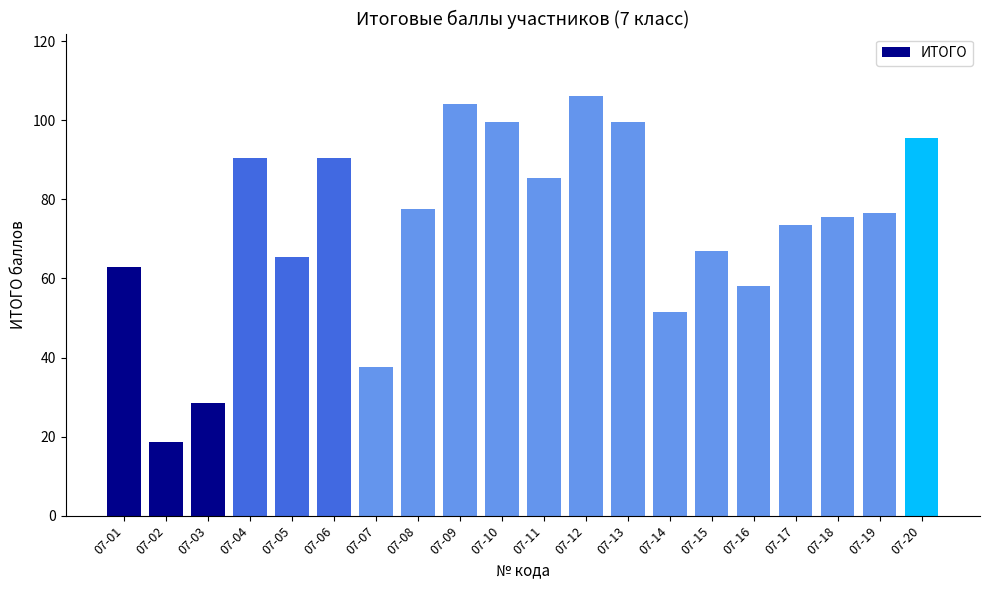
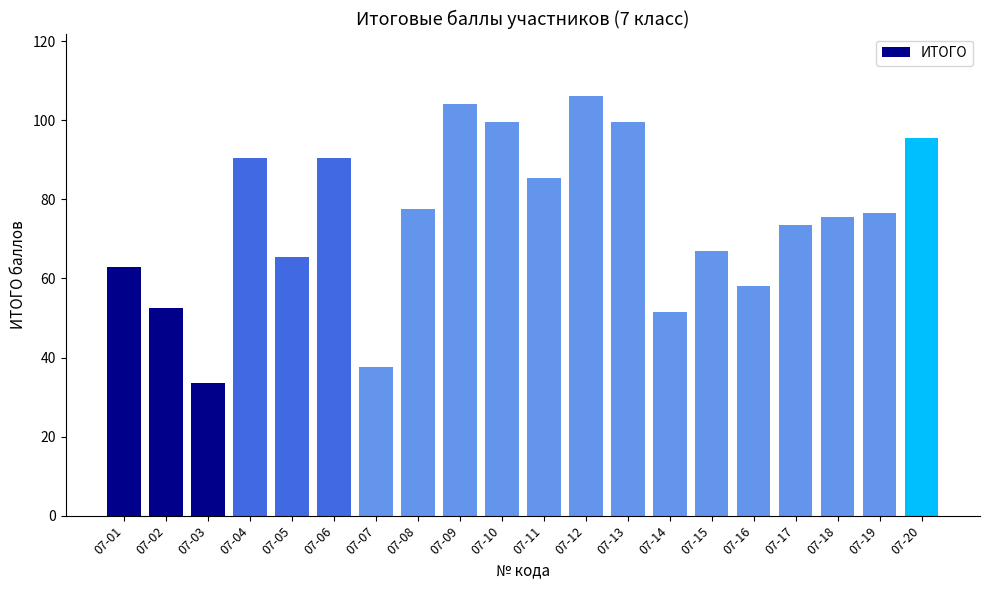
07-02: 19 -> 53
07-03: 29 -> 34
